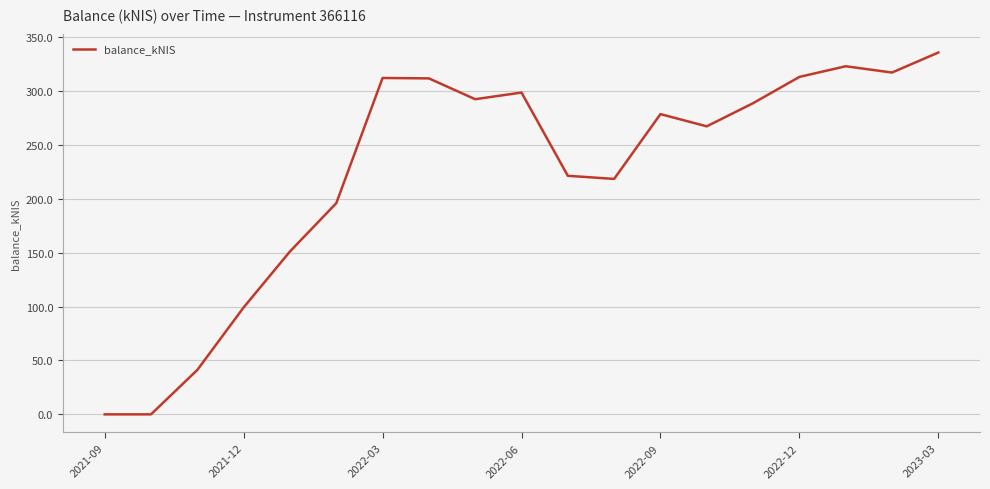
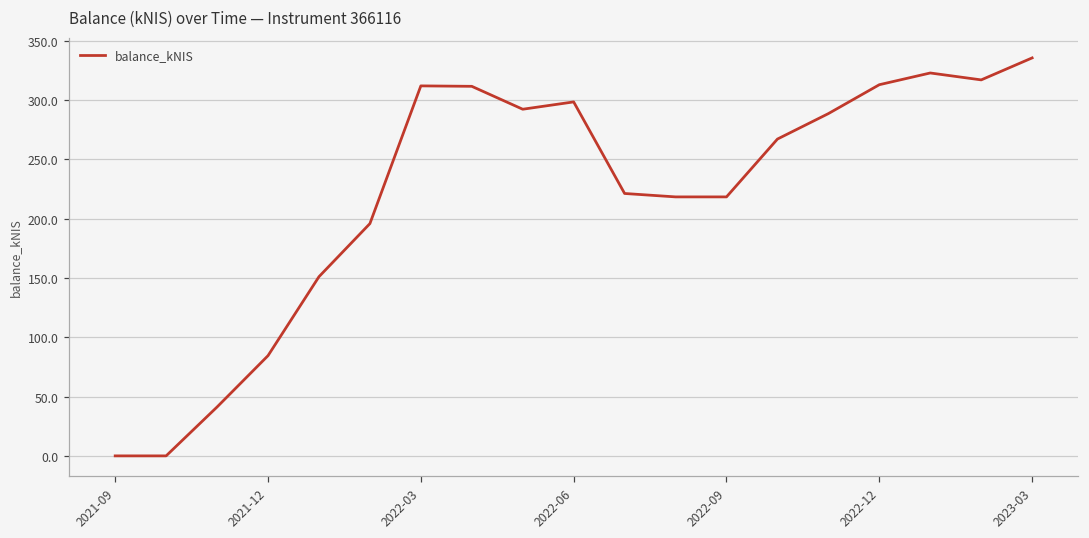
2021-12: 99 -> 85
2022-09: 279 -> 218
